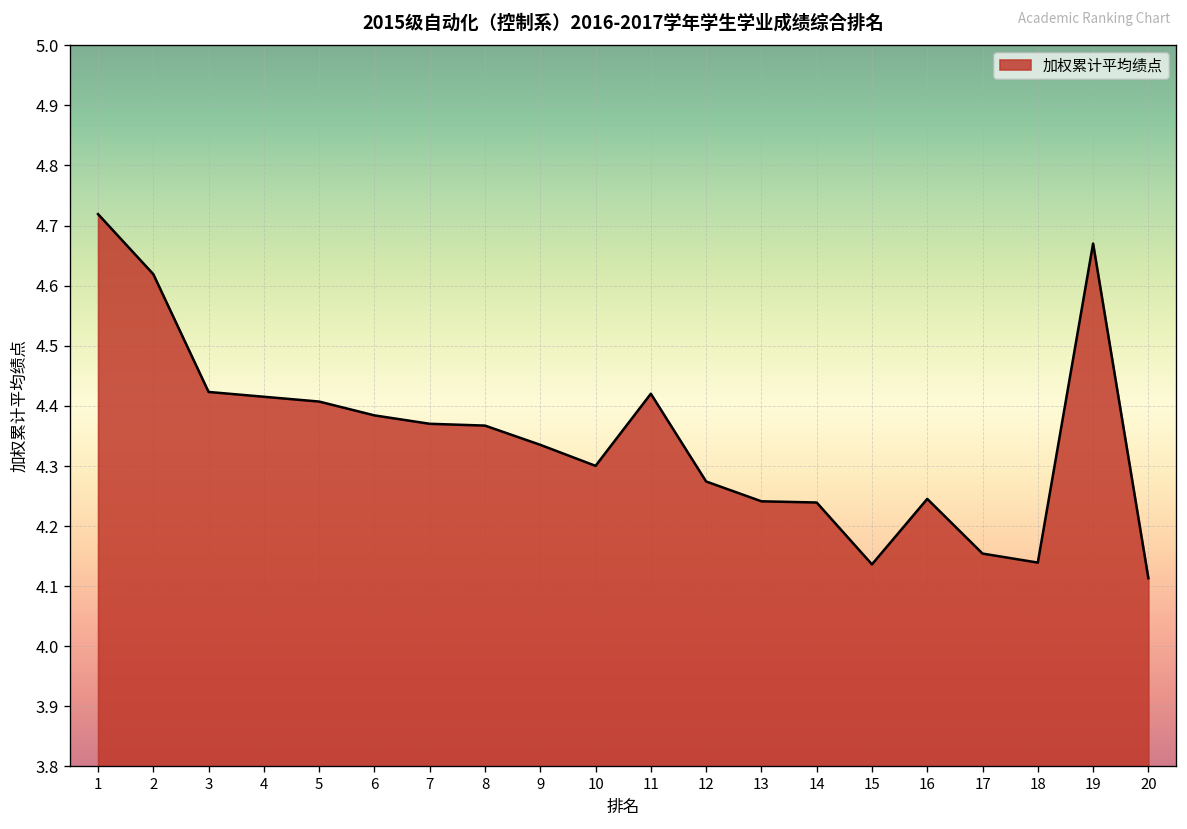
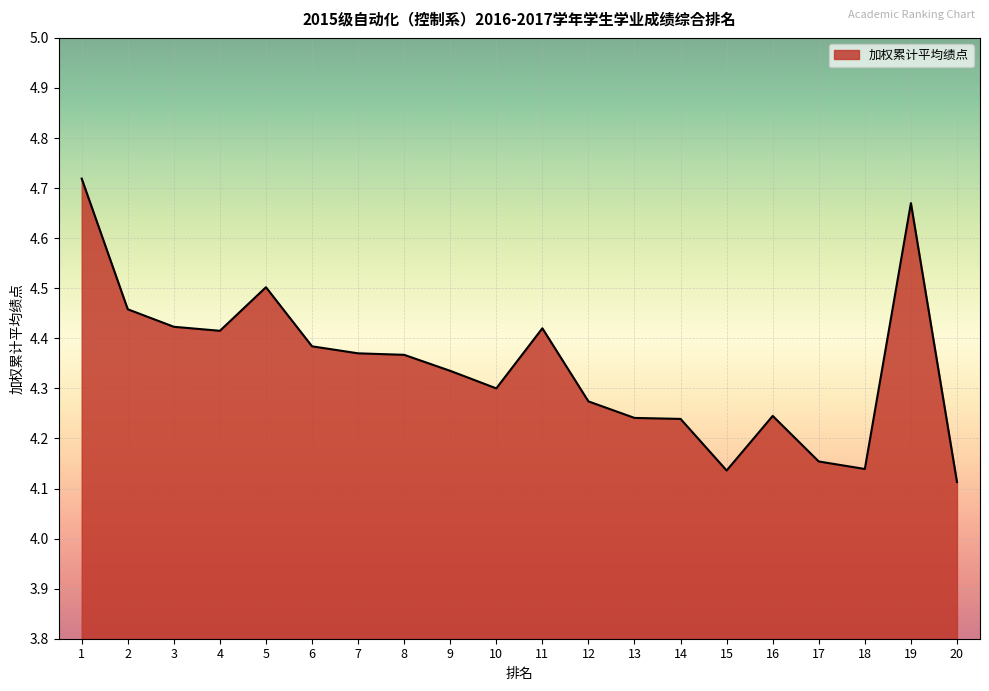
2: 4.62 -> 4.46
5: 4.41 -> 4.50
